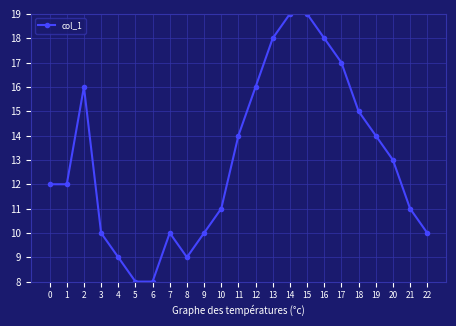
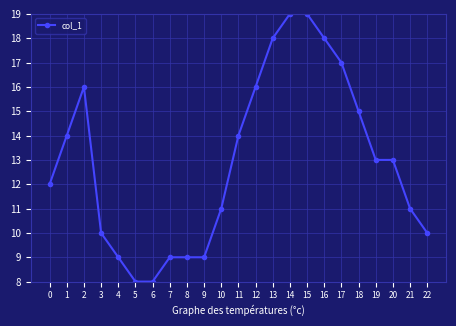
1: 12 -> 14
7: 10 -> 9
9: 10 -> 9
19: 14 -> 13
